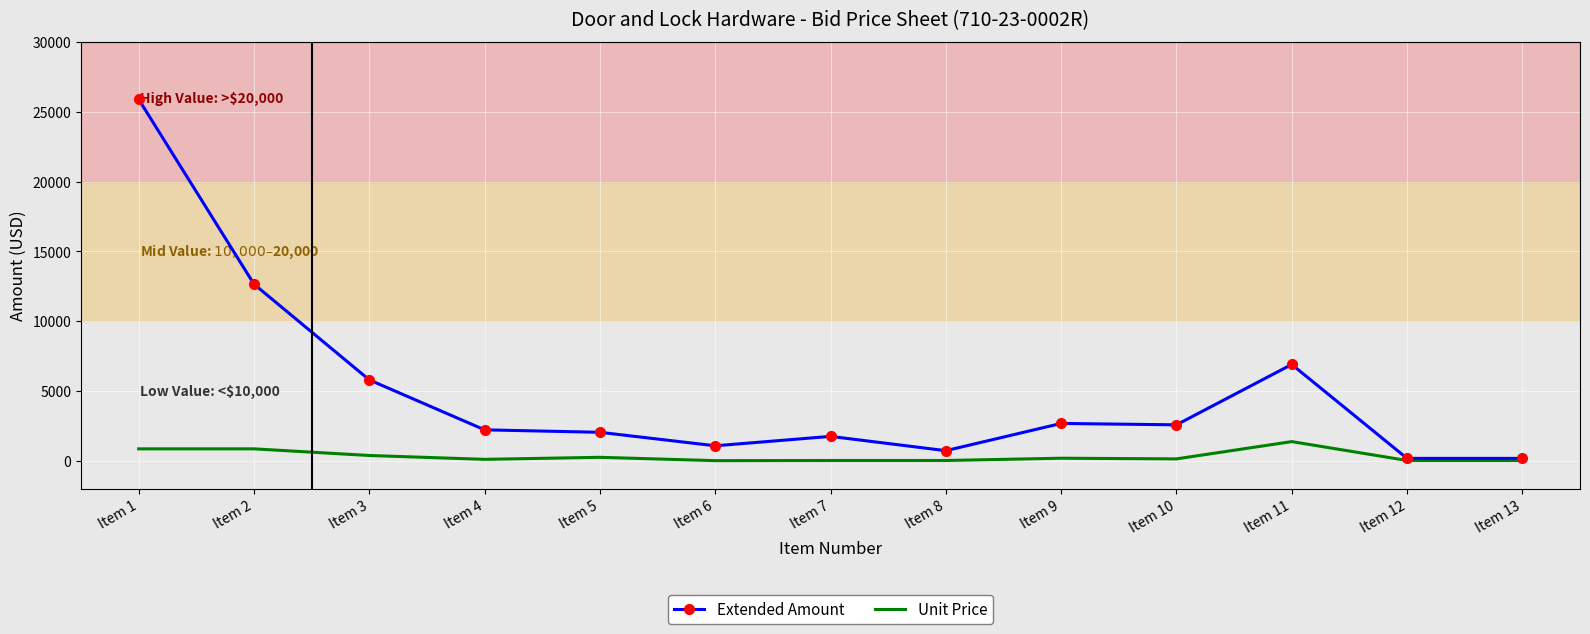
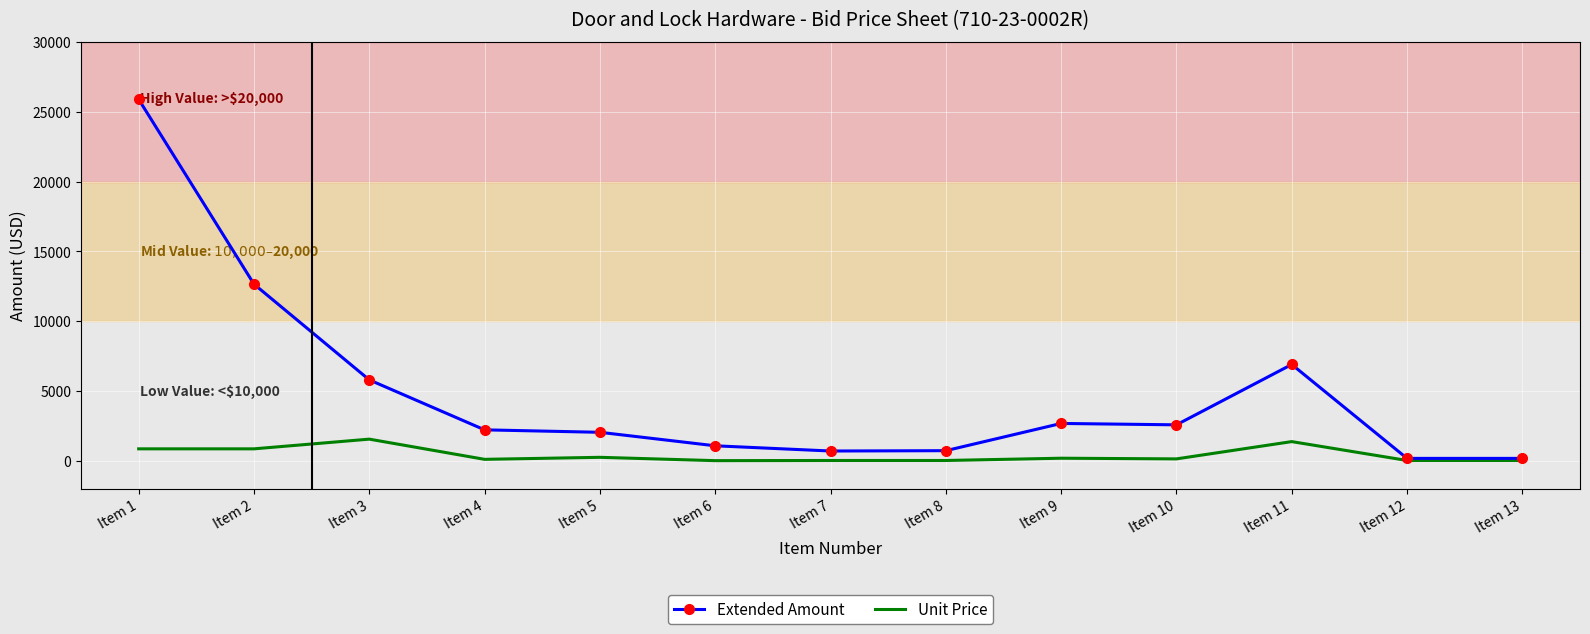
Unit Price, Item 3: 400 -> 1600
Extended Amount, Item 7: 1800 -> 700
